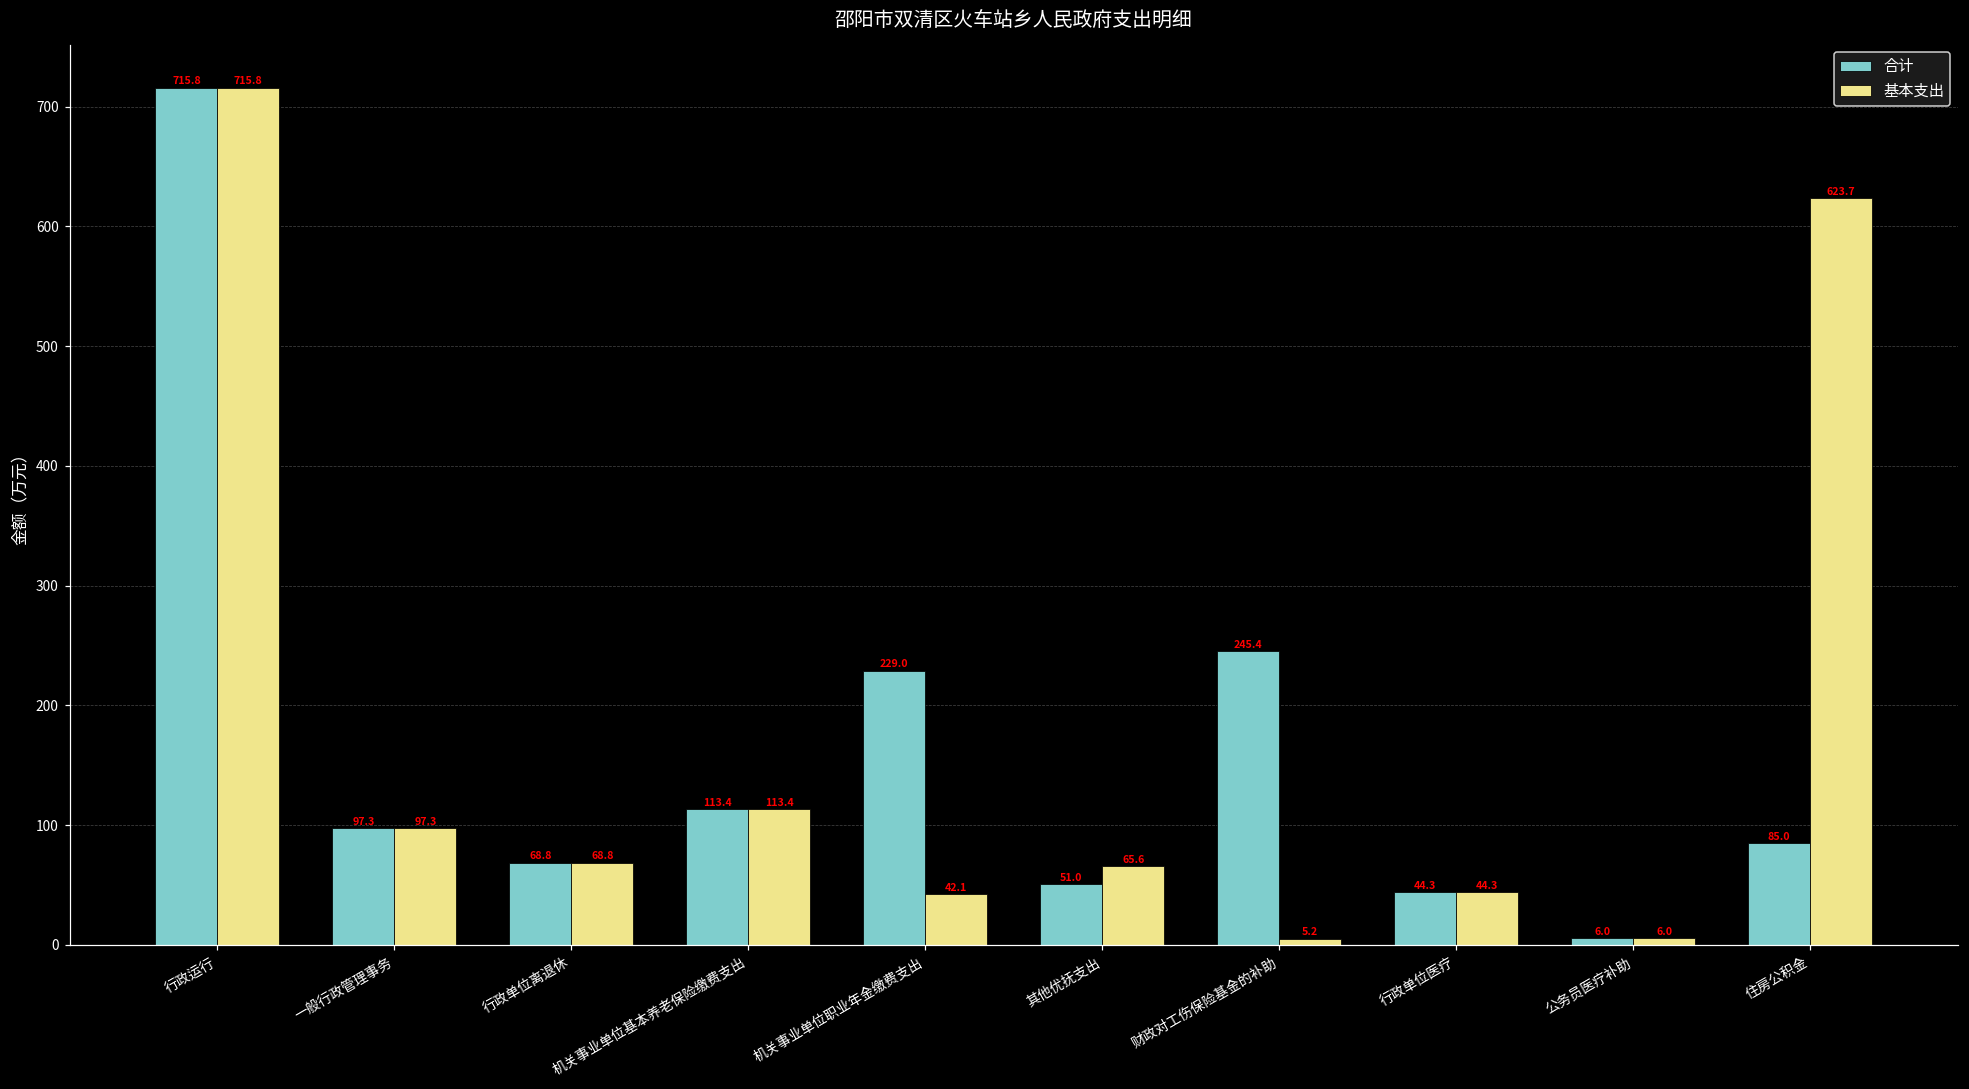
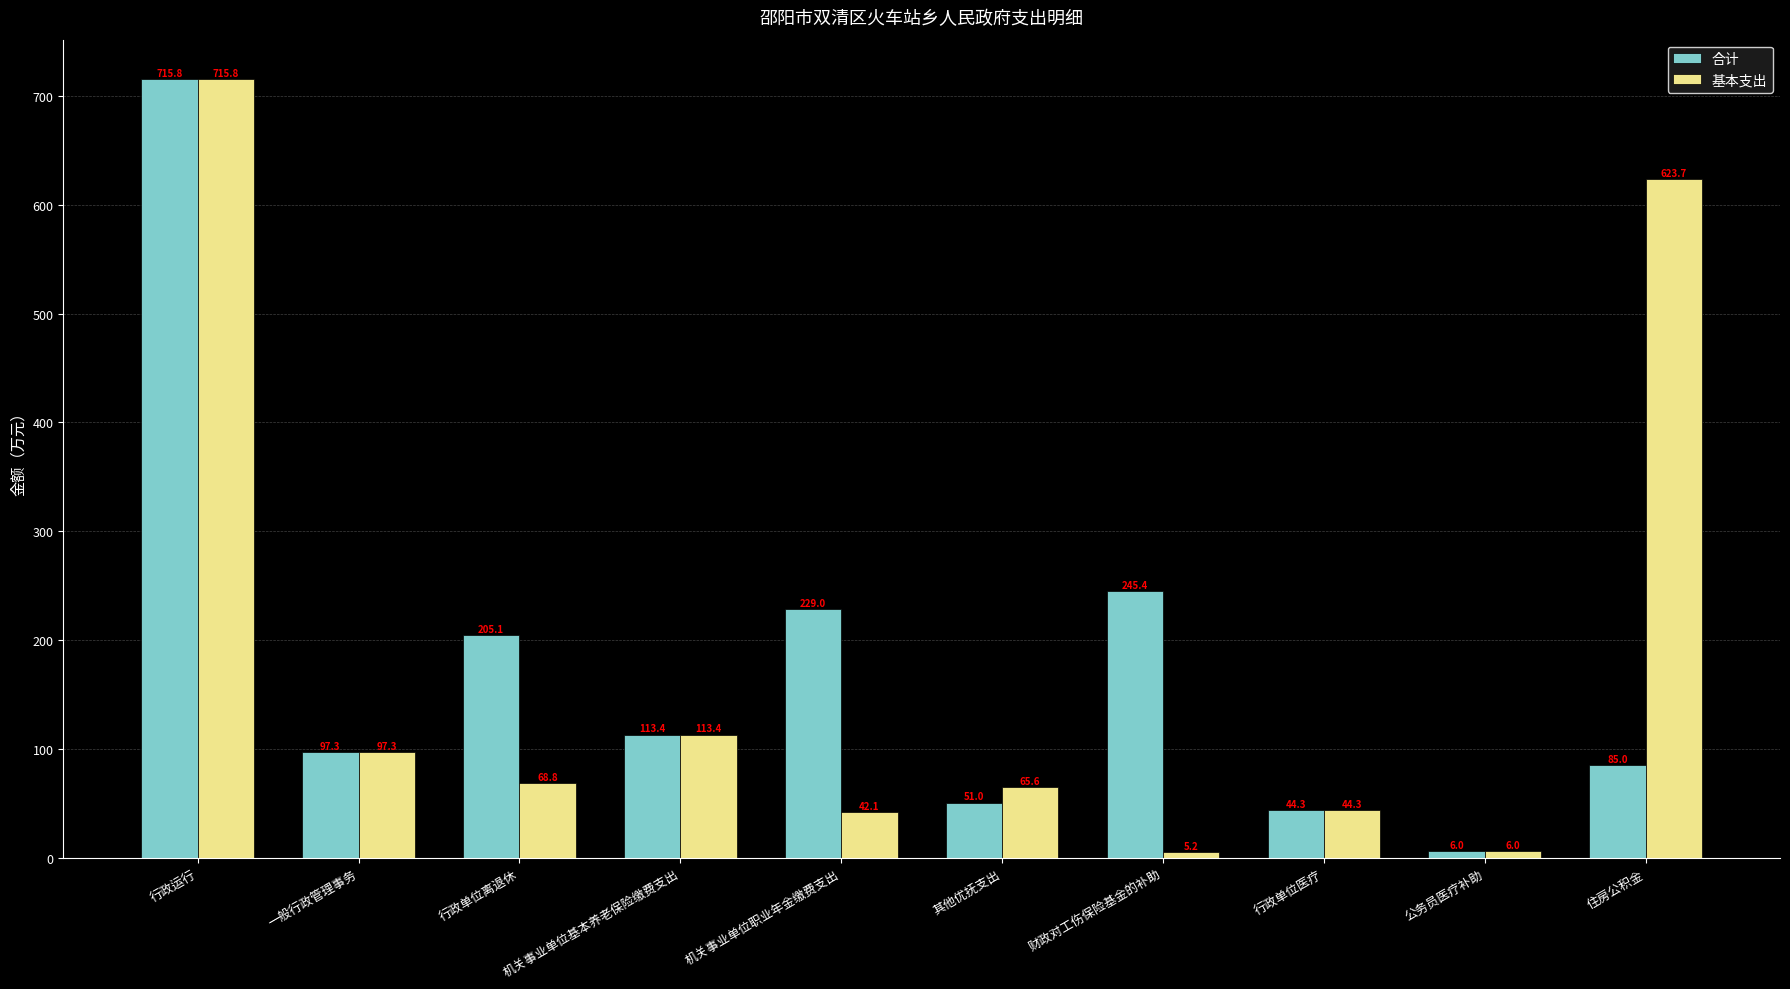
合计, 行政单位离退休: 68.8 -> 205.1
